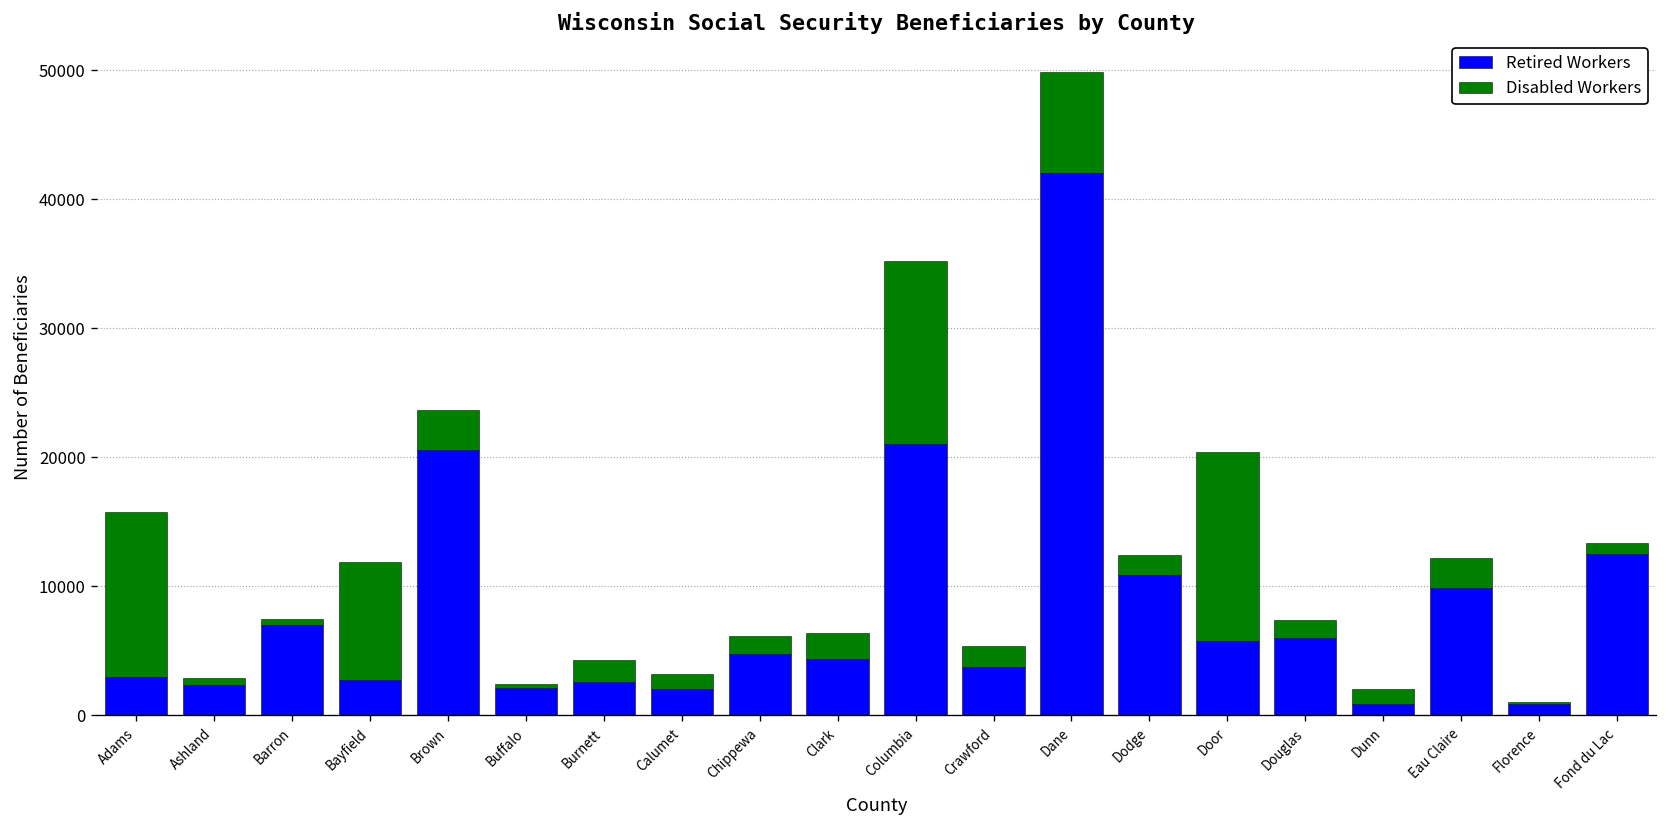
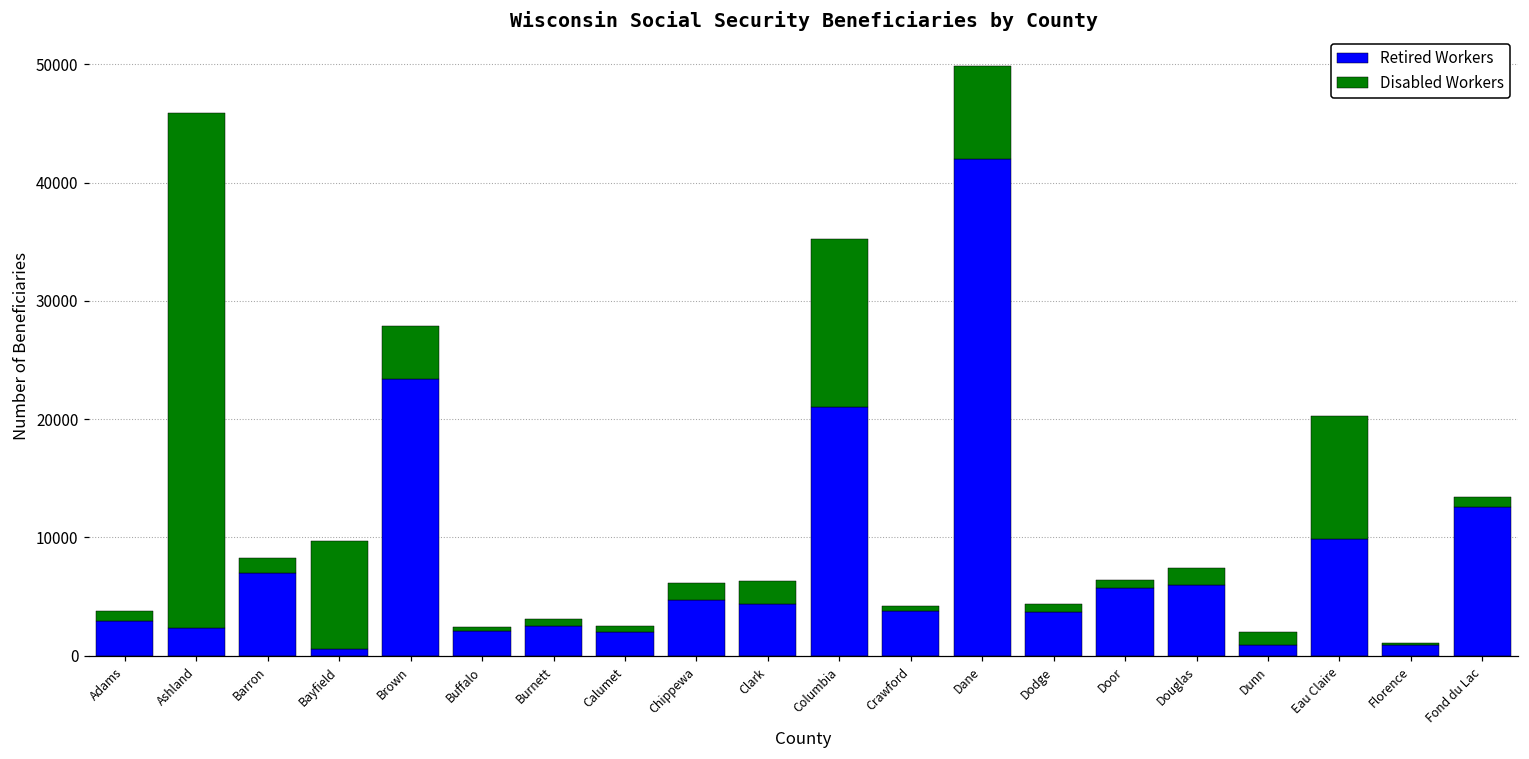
Disabled Workers, Adams: 12800 -> 900
Disabled Workers, Ashland: 500 -> 43600
Disabled Workers, Barron: 500 -> 1300
Retired Workers, Bayfield: 2800 -> 600
Retired Workers, Brown: 20600 -> 23400
Disabled Workers, Brown: 3100 -> 4500
Disabled Workers, Burnett: 1800 -> 600
Disabled Workers, Calumet: 1200 -> 500
Disabled Workers, Crawford: 1600 -> 500
Retired Workers, Dodge: 10900 -> 3700
Disabled Workers, Dodge: 1600 -> 700
Disabled Workers, Door: 14700 -> 600
Disabled Workers, Eau Claire: 2300 -> 10400
